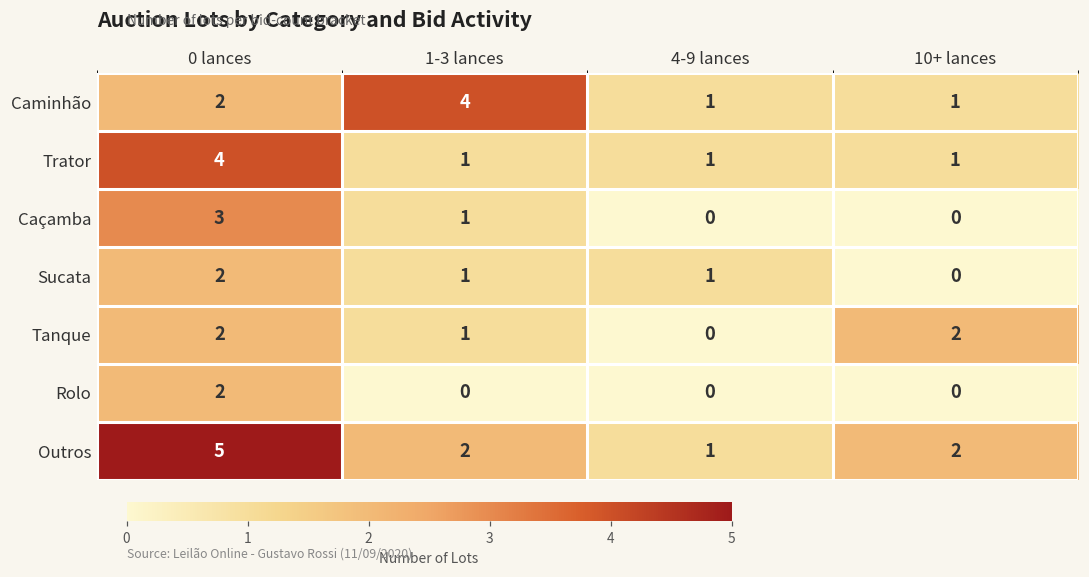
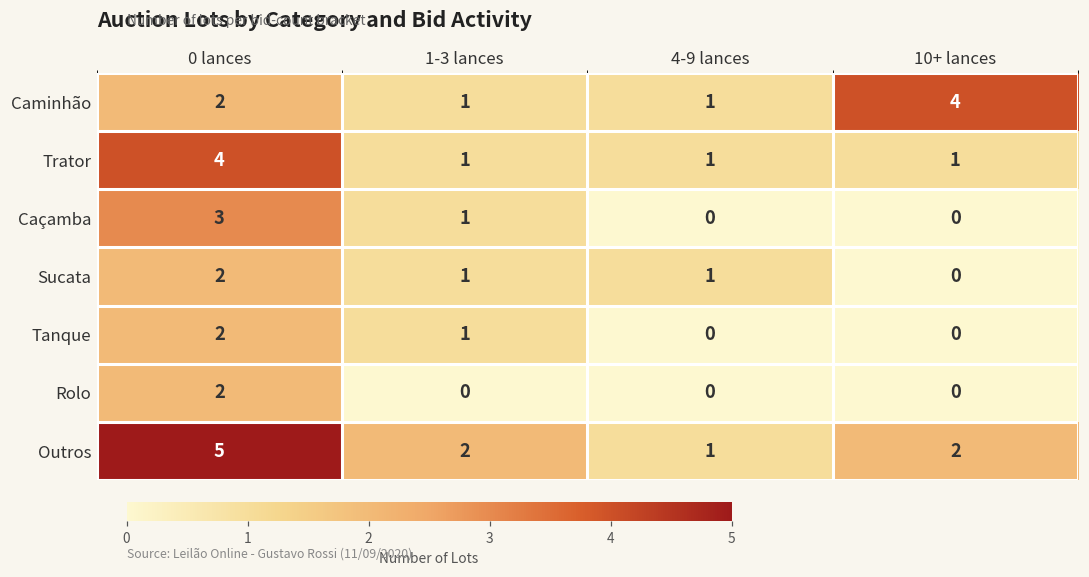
Caminhão, 1-3 lances: 4 -> 1
Caminhão, 10+ lances: 1 -> 4
Tanque, 10+ lances: 2 -> 0
